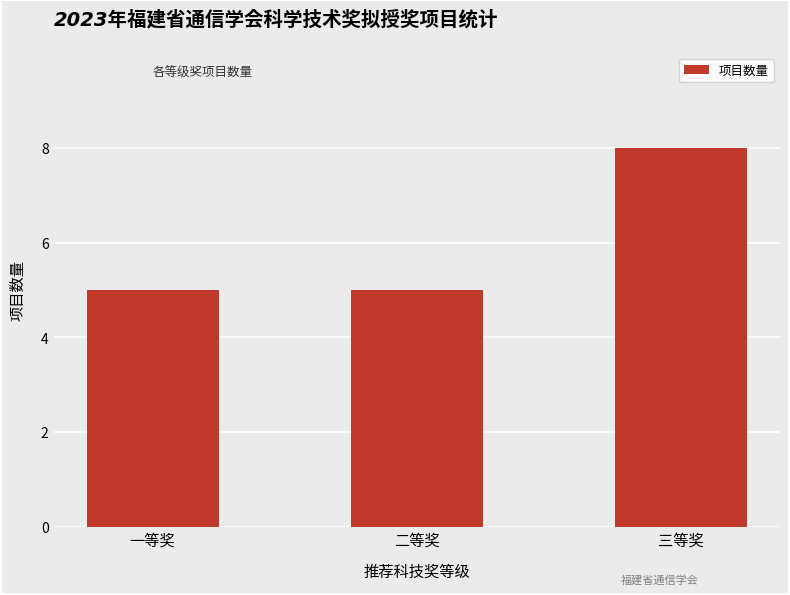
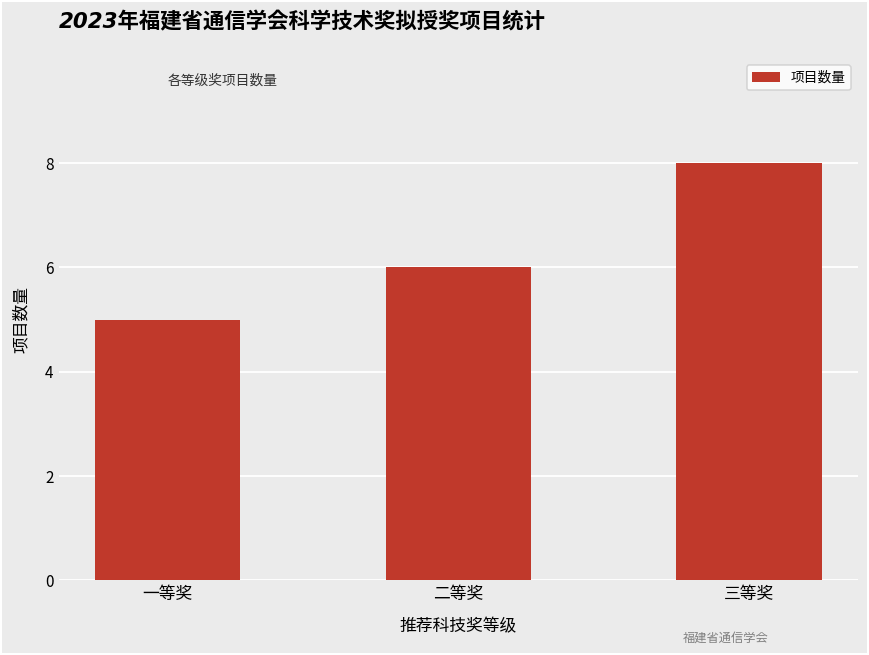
二等奖: 5 -> 6
